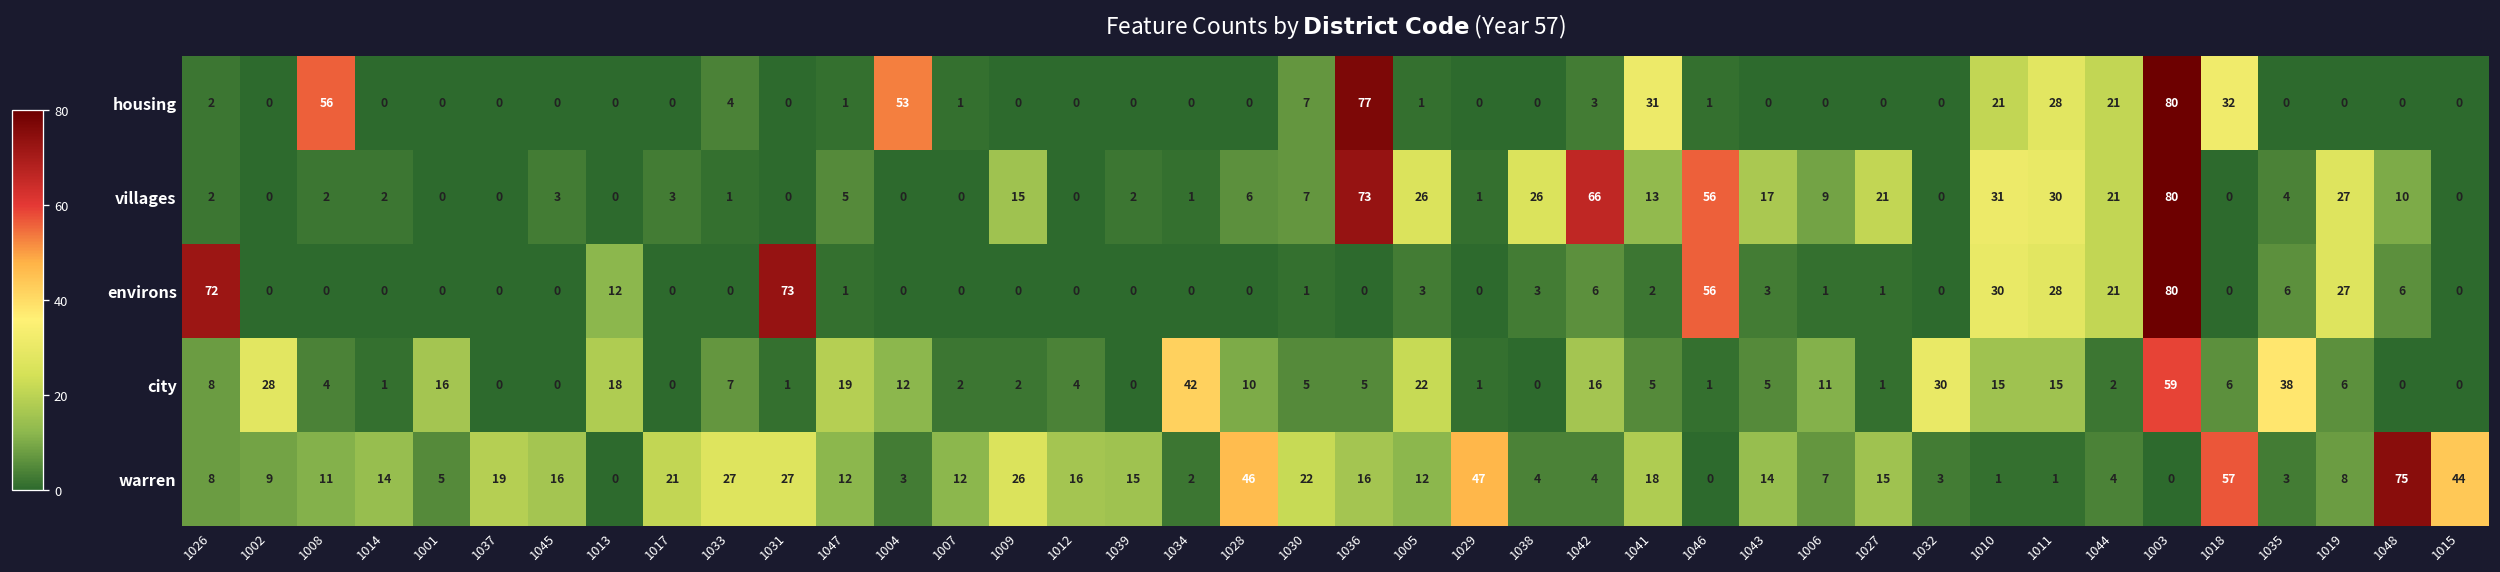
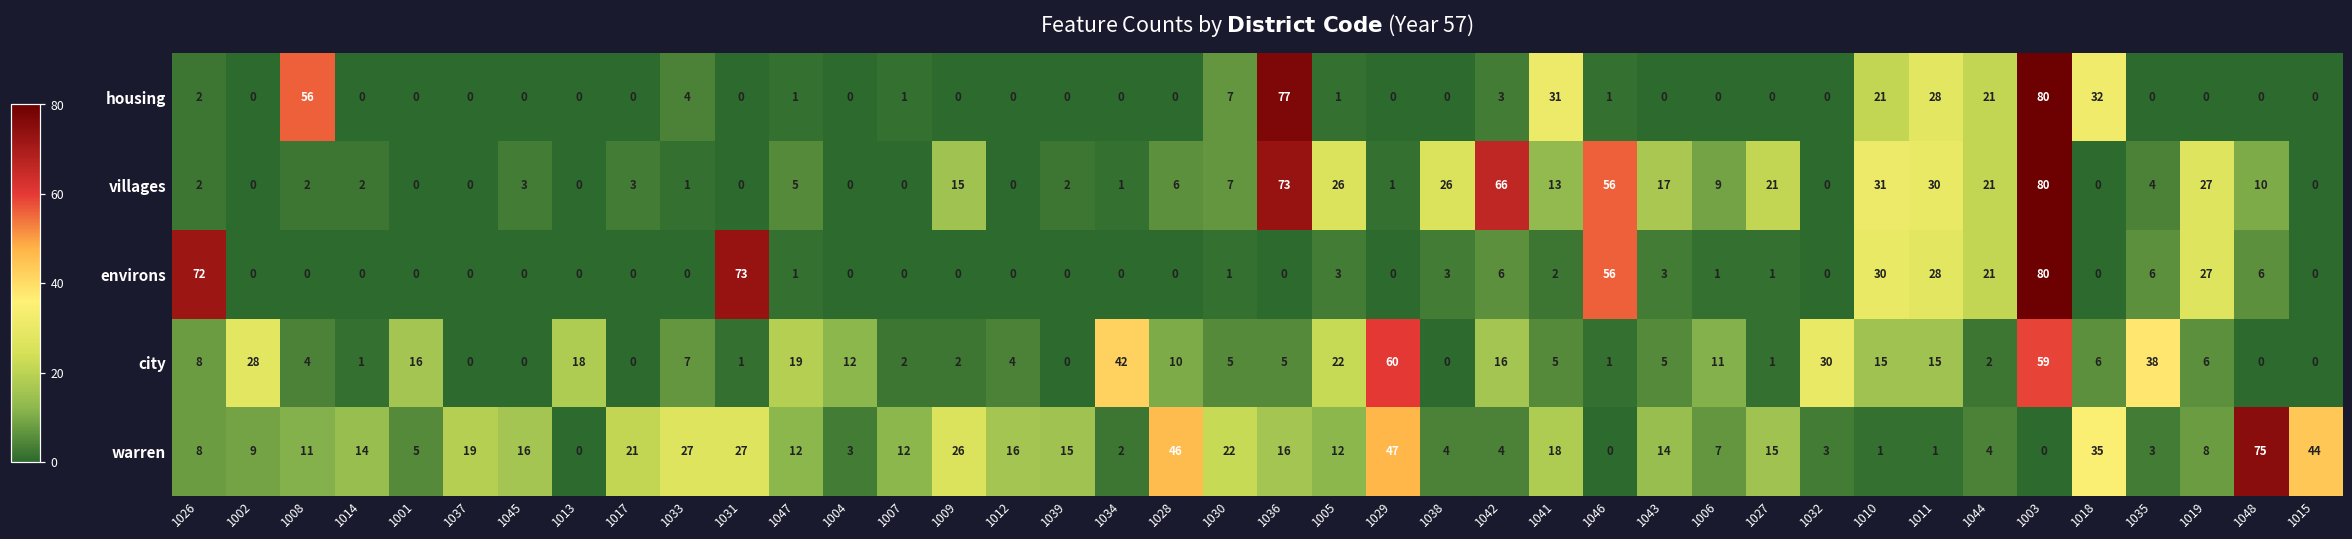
housing, 1004: 53 -> 0
environs, 1013: 12 -> 0
city, 1029: 1 -> 60
warren, 1018: 57 -> 35
